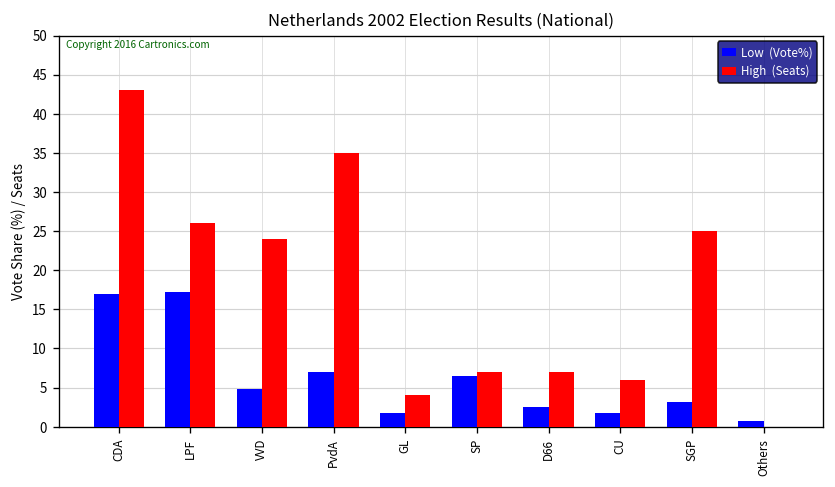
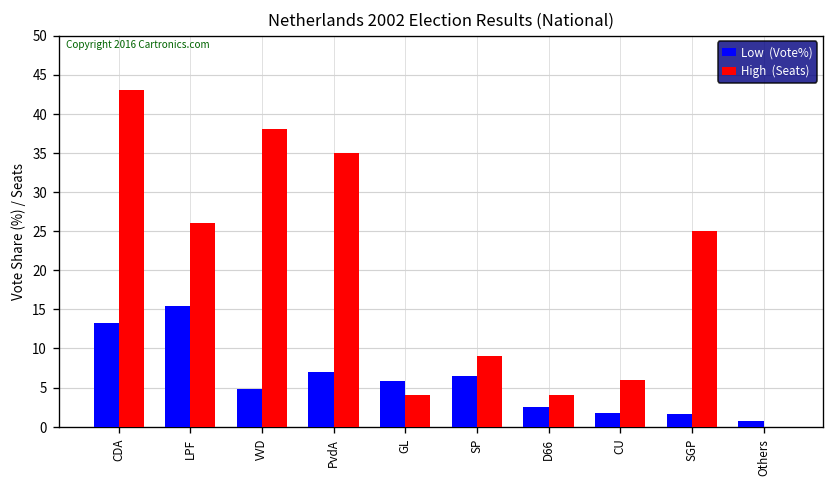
Low (Vote%), CDA: 17 -> 13
Low (Vote%), LPF: 17 -> 15
High (Seats), VVD: 24 -> 38
Low (Vote%), GL: 2 -> 6
High (Seats), SP: 7 -> 9
High (Seats), D66: 7 -> 4
Low (Vote%), SGP: 3 -> 2
